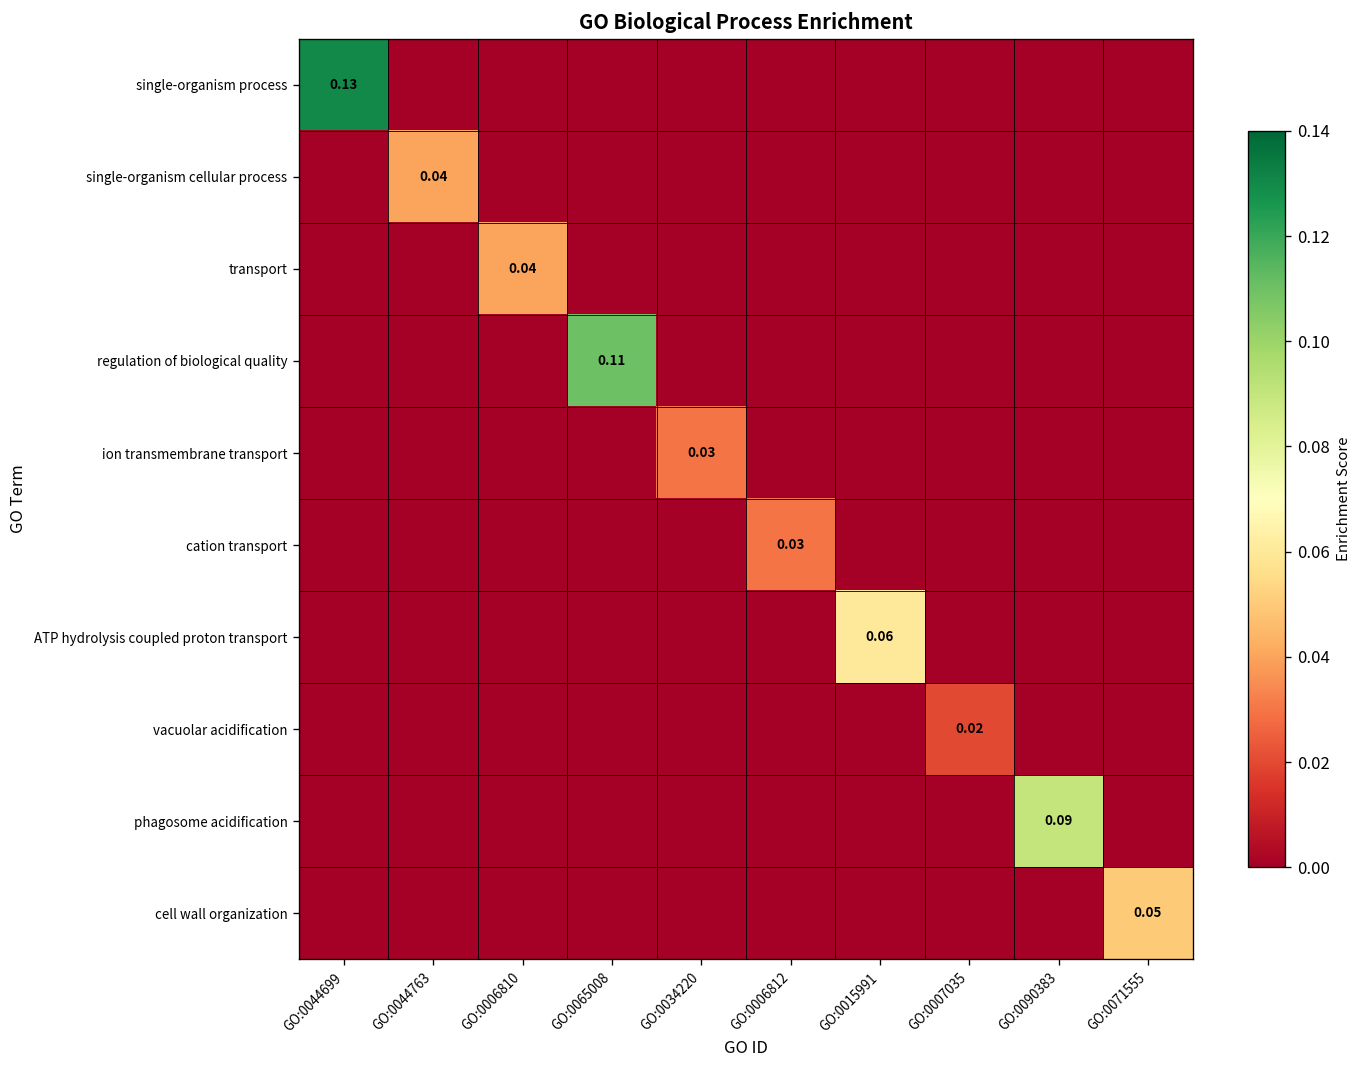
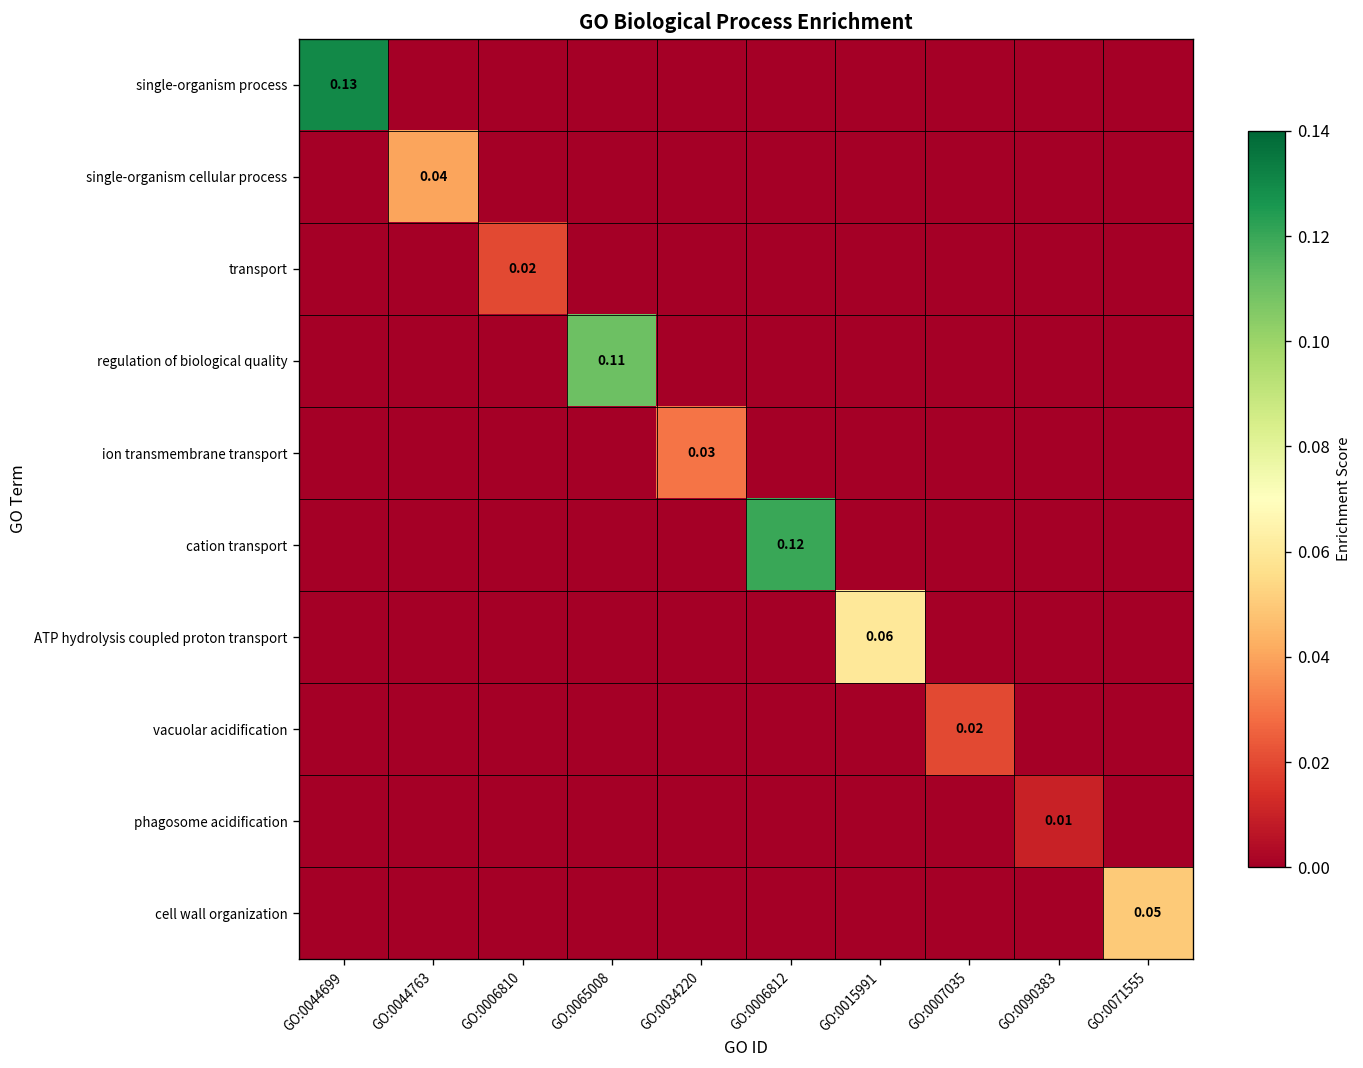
transport, GO:0006810: 0.04 -> 0.02
cation transport, GO:0006812: 0.03 -> 0.12
phagosome acidification, GO:0090383: 0.09 -> 0.01
